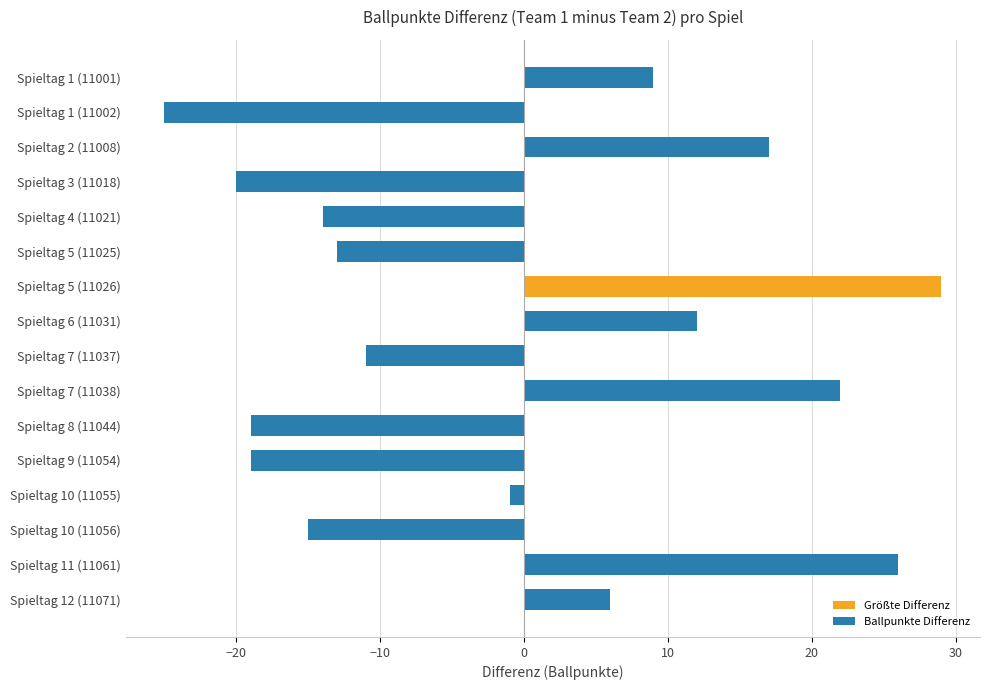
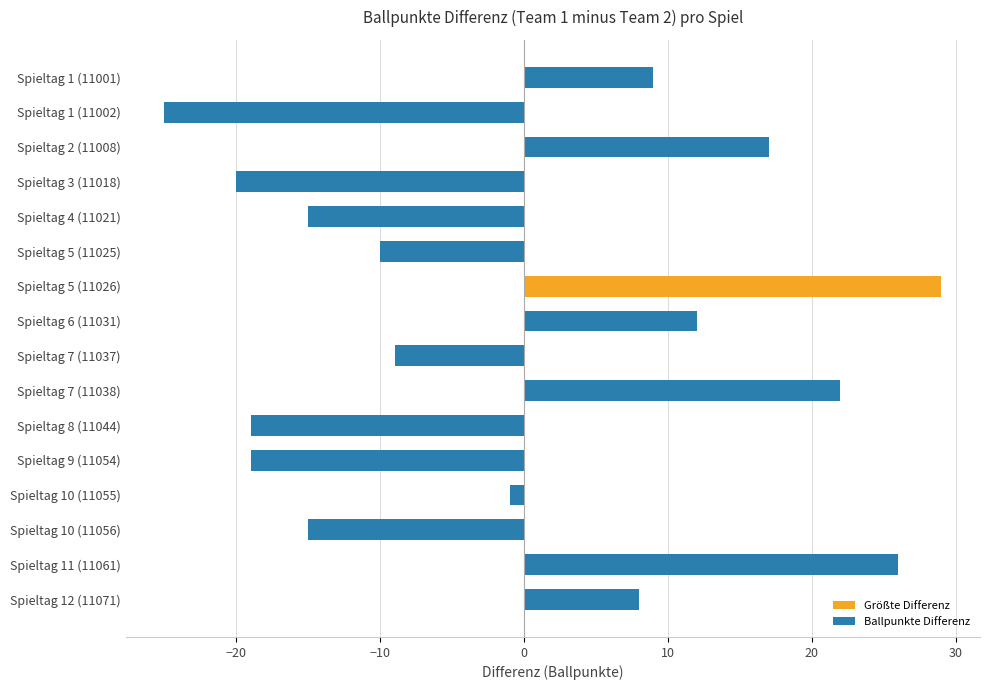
Spieltag 4 (11021): -14 -> -15
Spieltag 5 (11025): -13 -> -10
Spieltag 7 (11037): -11 -> -9
Spieltag 12 (11071): 6 -> 8
